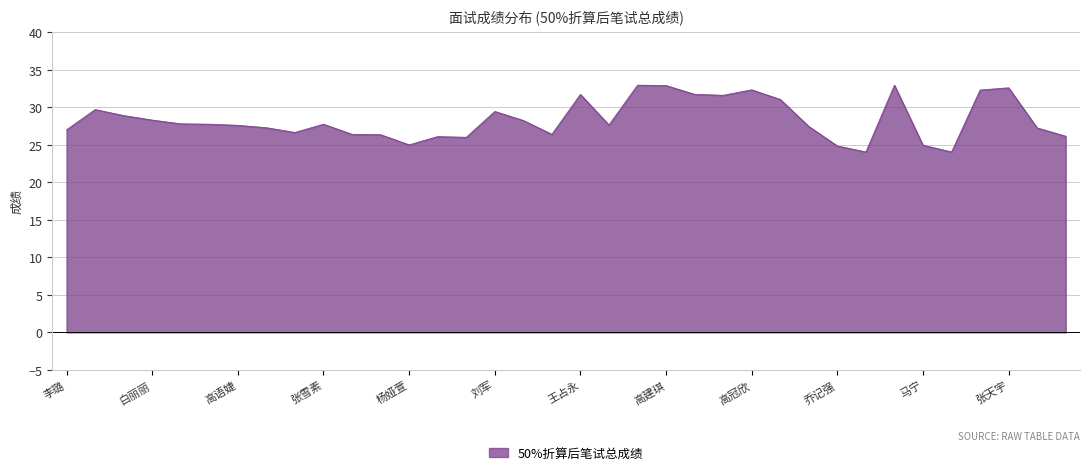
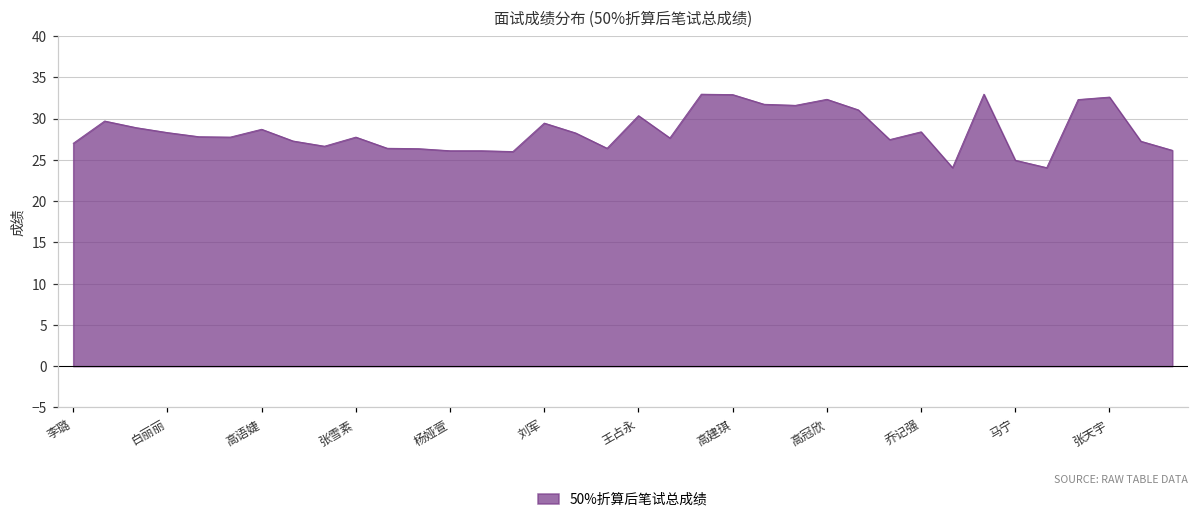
高语婕: 28 -> 29
杨娅萱: 25 -> 26
王占永: 32 -> 30
乔记强: 25 -> 28
